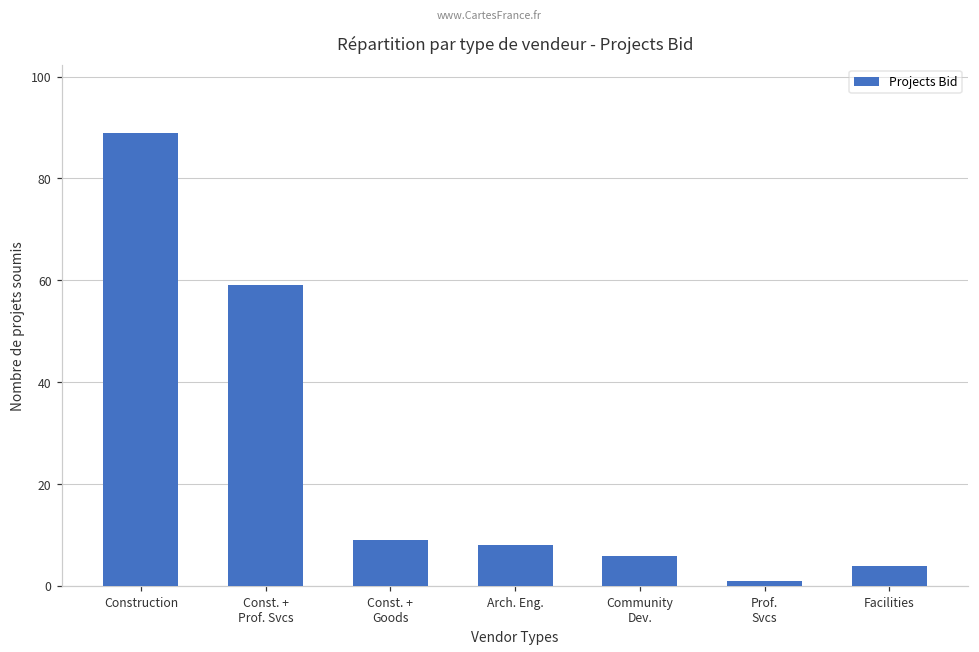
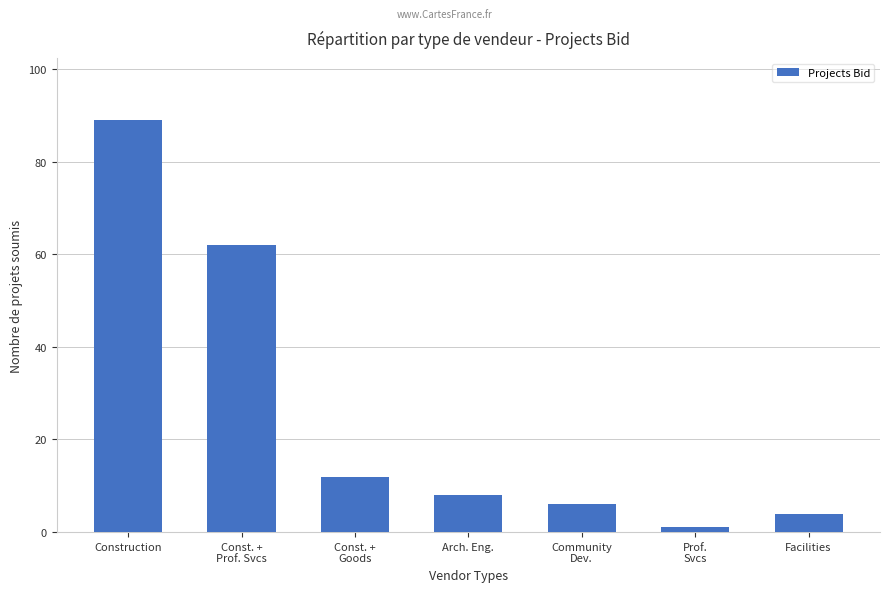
Const. + Prof. Svcs: 59 -> 62
Const. + Goods: 9 -> 12
